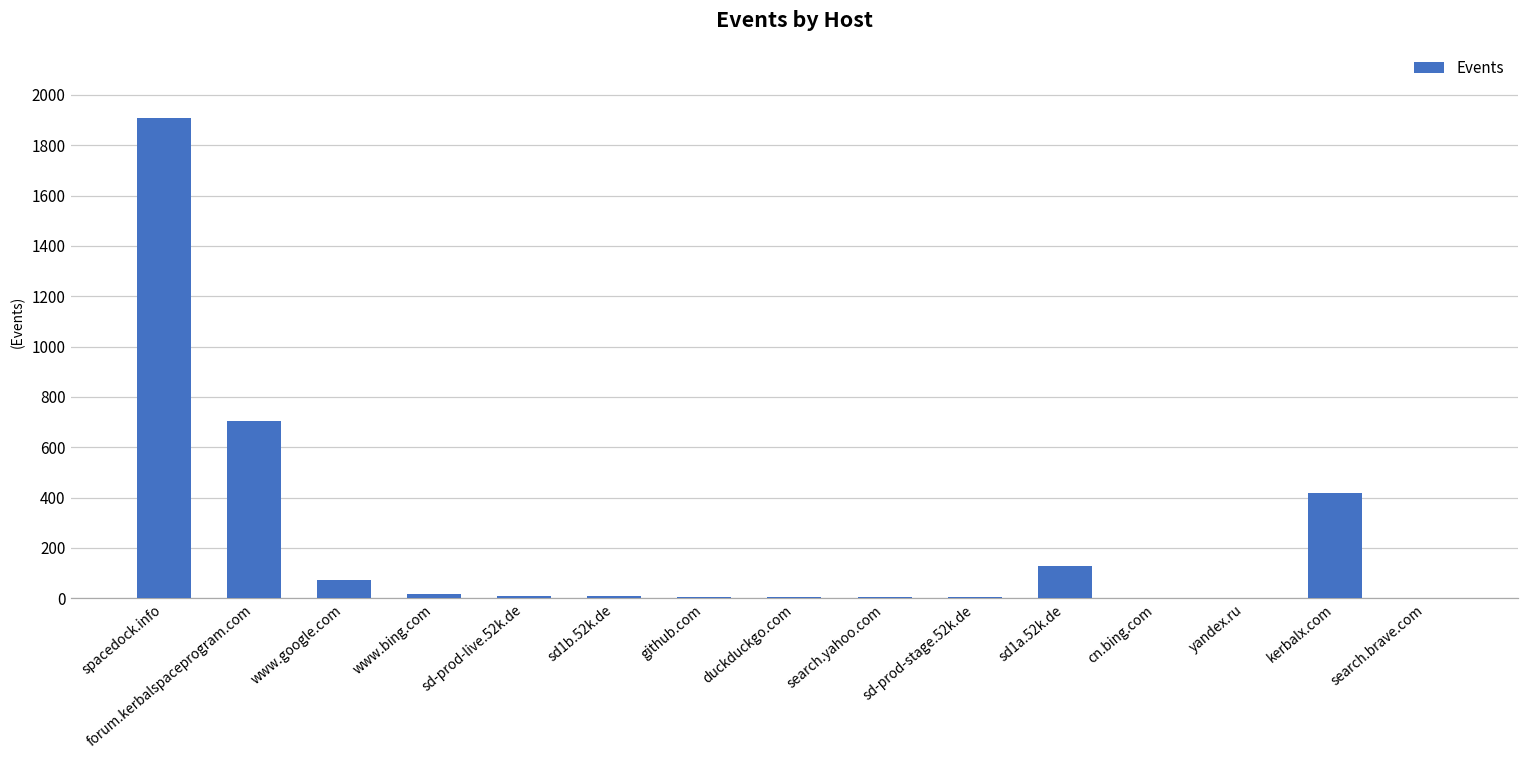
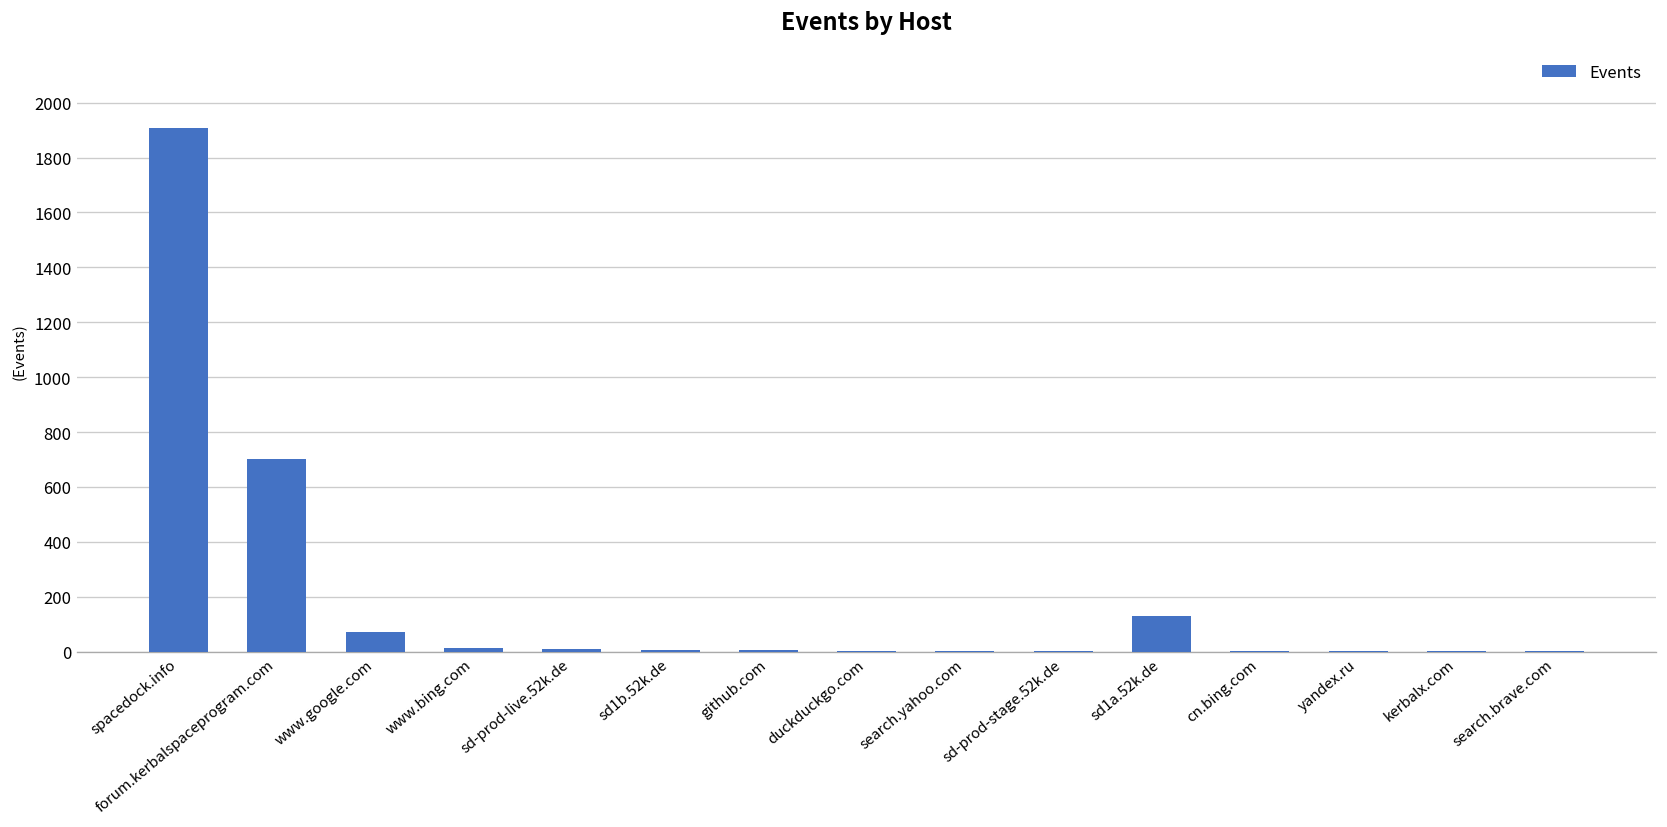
kerbalx.com: 420 -> 0
